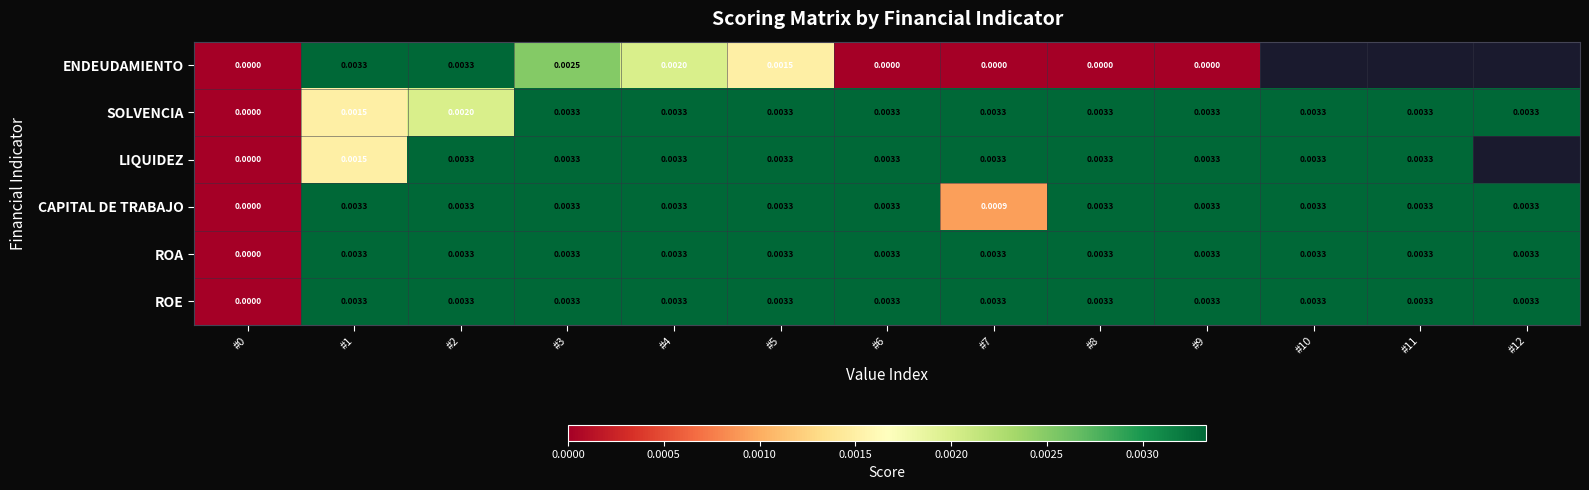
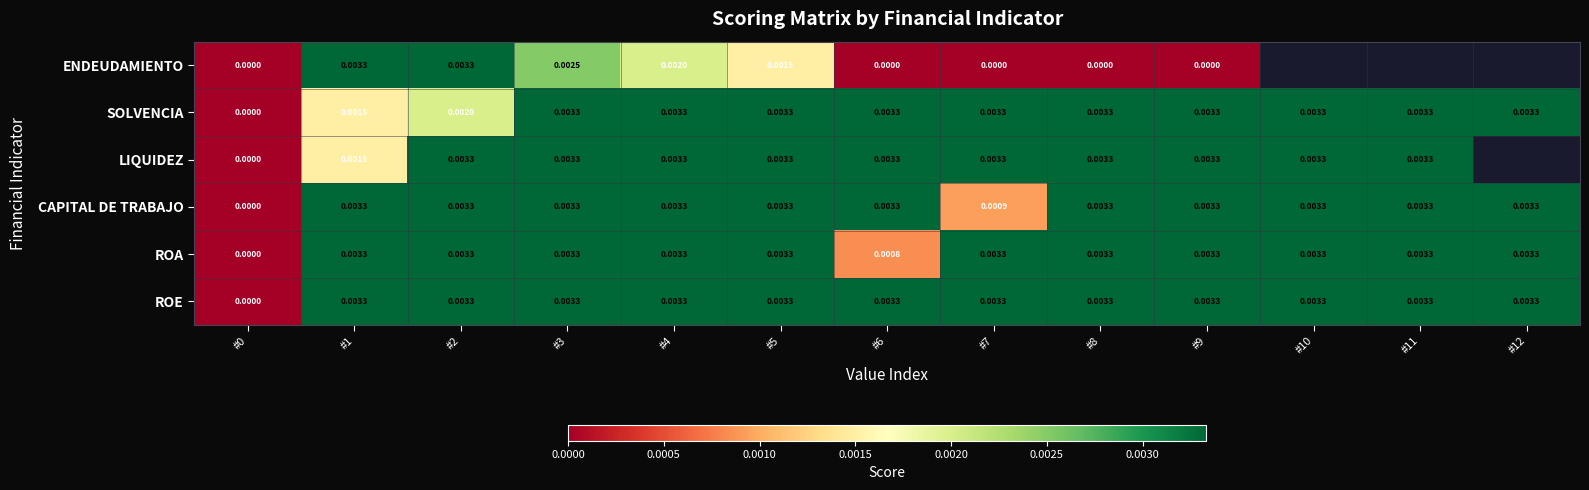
ROA, #6: 0.0033 -> 0.0008
